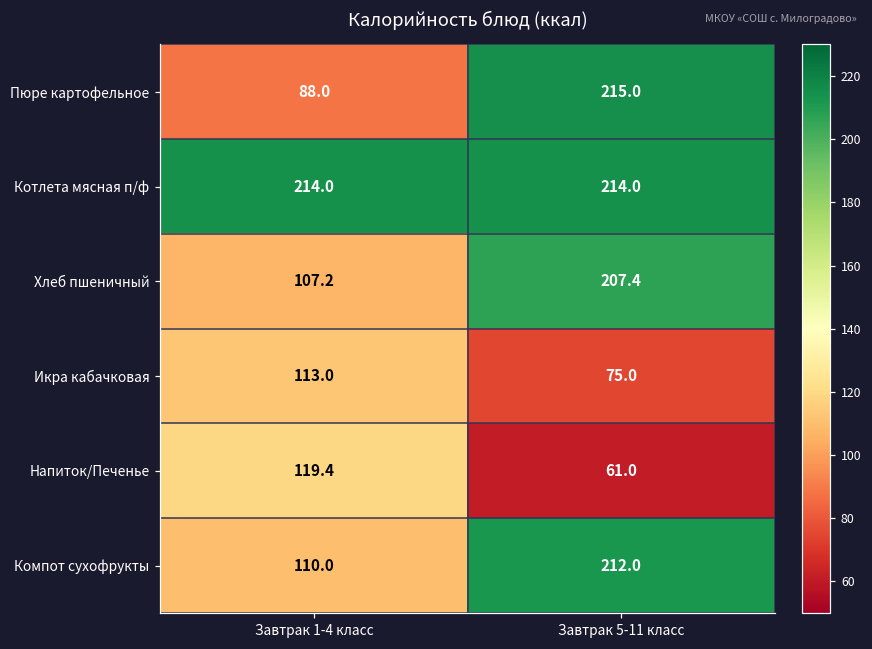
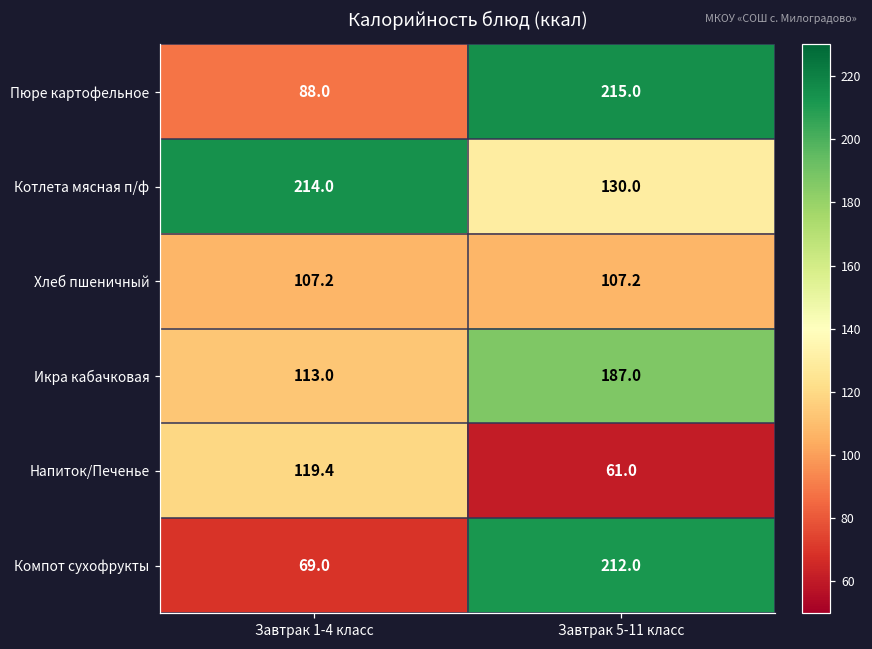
Котлета мясная п/ф, Завтрак 5-11 класс: 214.0 -> 130.0
Хлеб пшеничный, Завтрак 5-11 класс: 207.4 -> 107.2
Икра кабачковая, Завтрак 5-11 класс: 75.0 -> 187.0
Компот сухофрукты, Завтрак 1-4 класс: 110.0 -> 69.0
